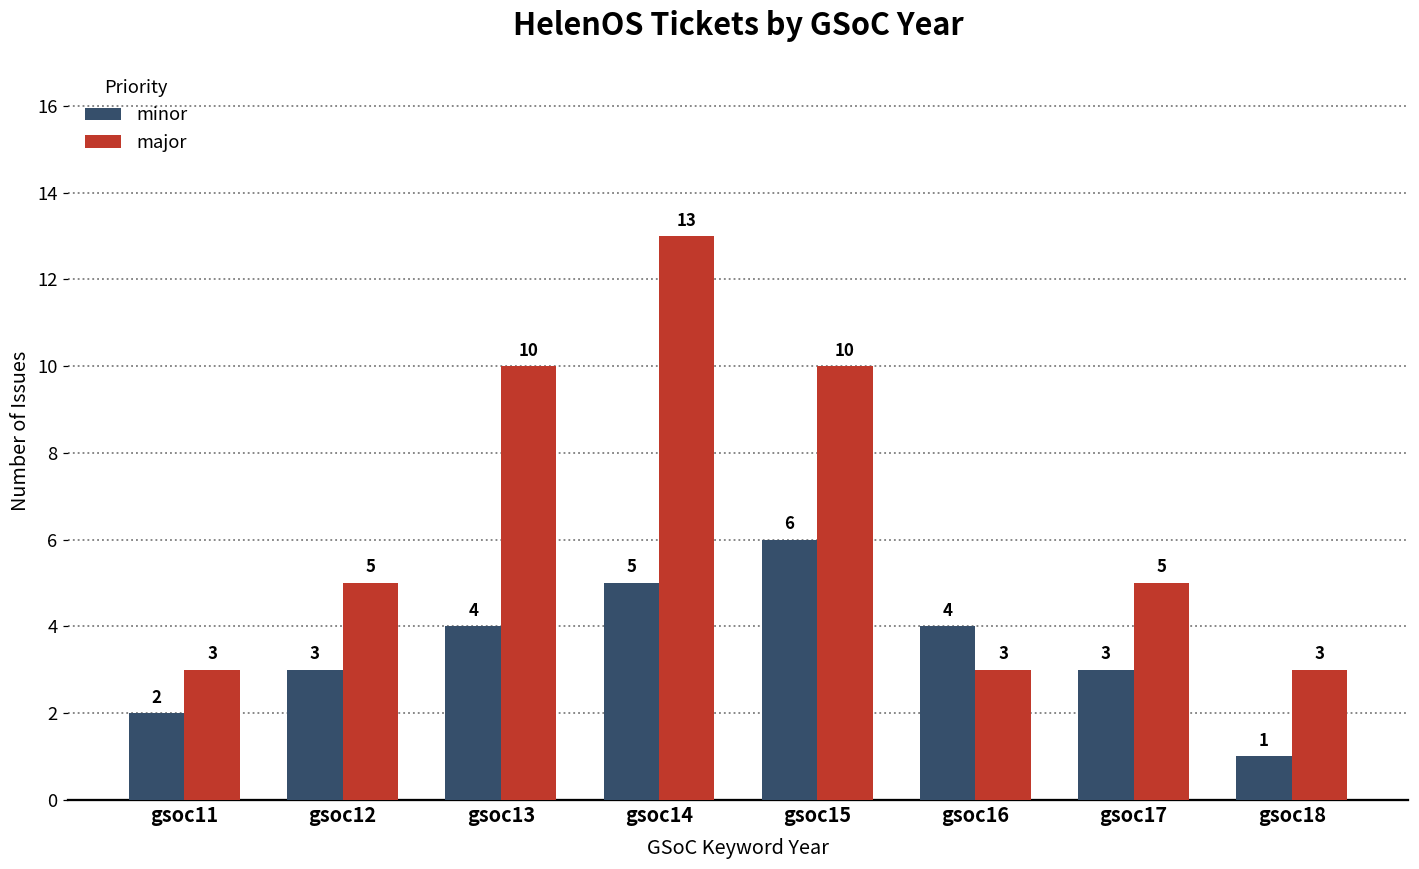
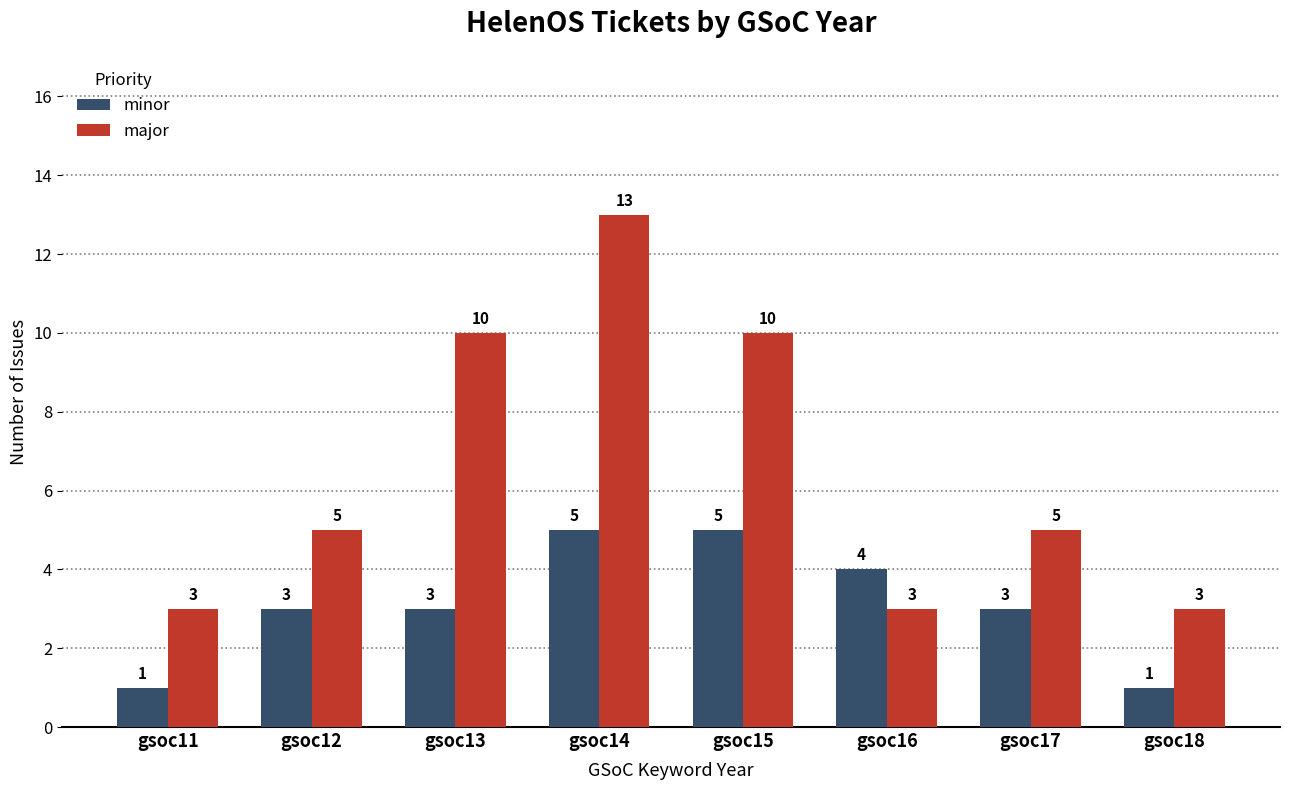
minor, gsoc11: 2 -> 1
minor, gsoc13: 4 -> 3
minor, gsoc15: 6 -> 5
